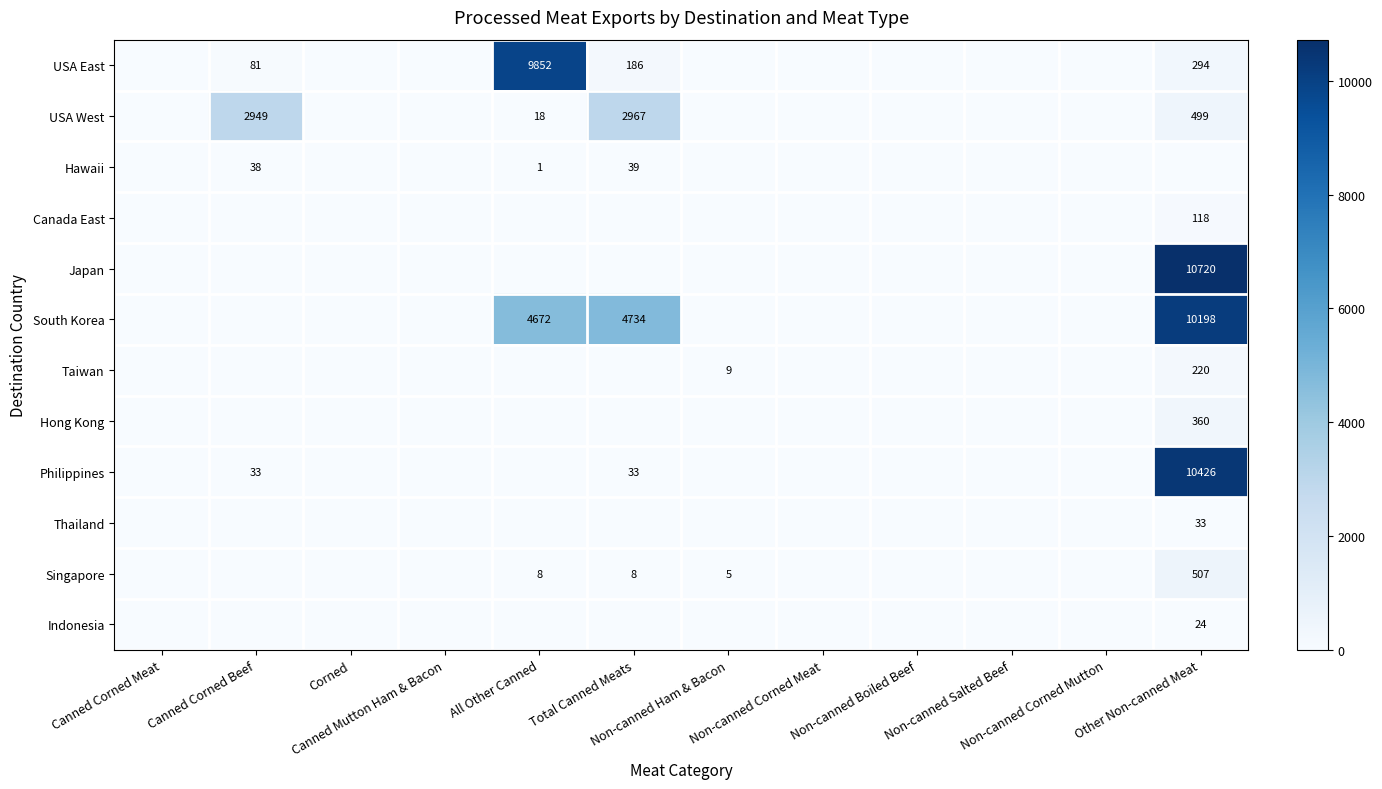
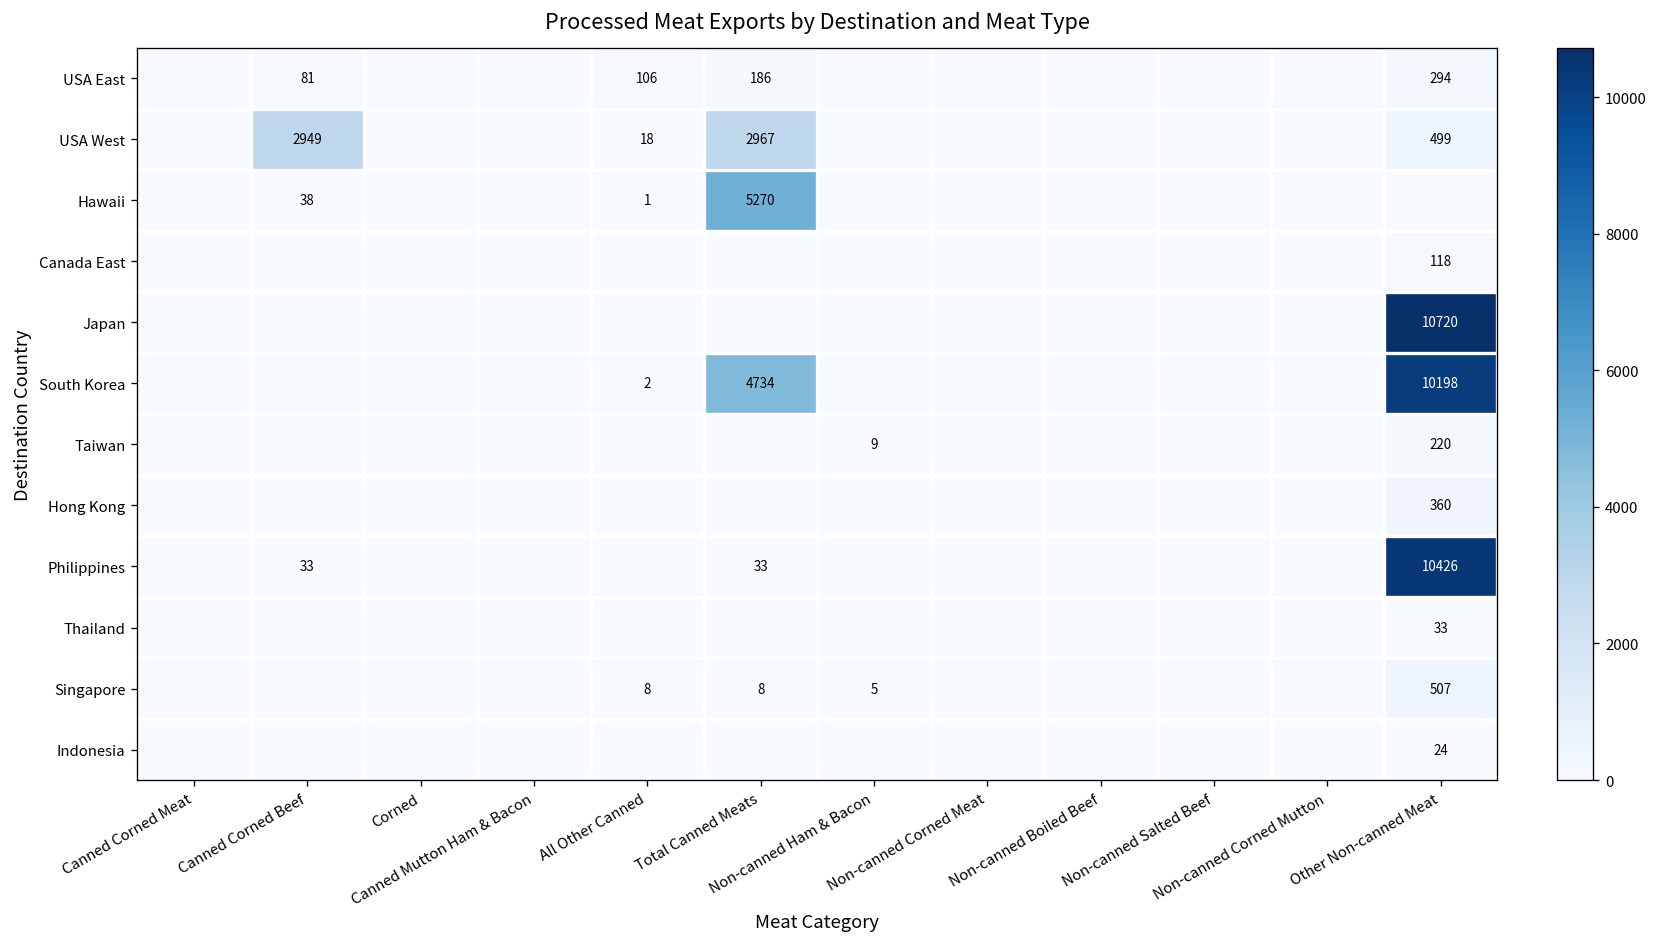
USA East, All Other Canned: 9852 -> 106
Hawaii, Total Canned Meats: 39 -> 5270
South Korea, All Other Canned: 4672 -> 2
